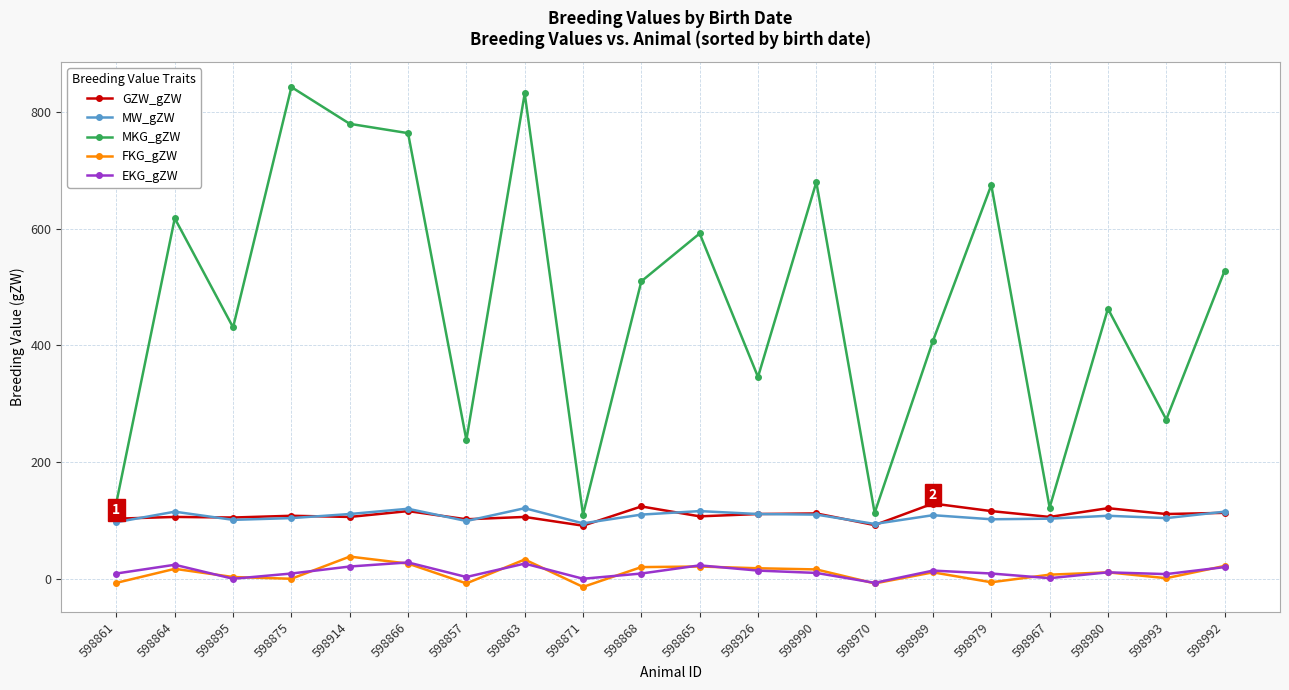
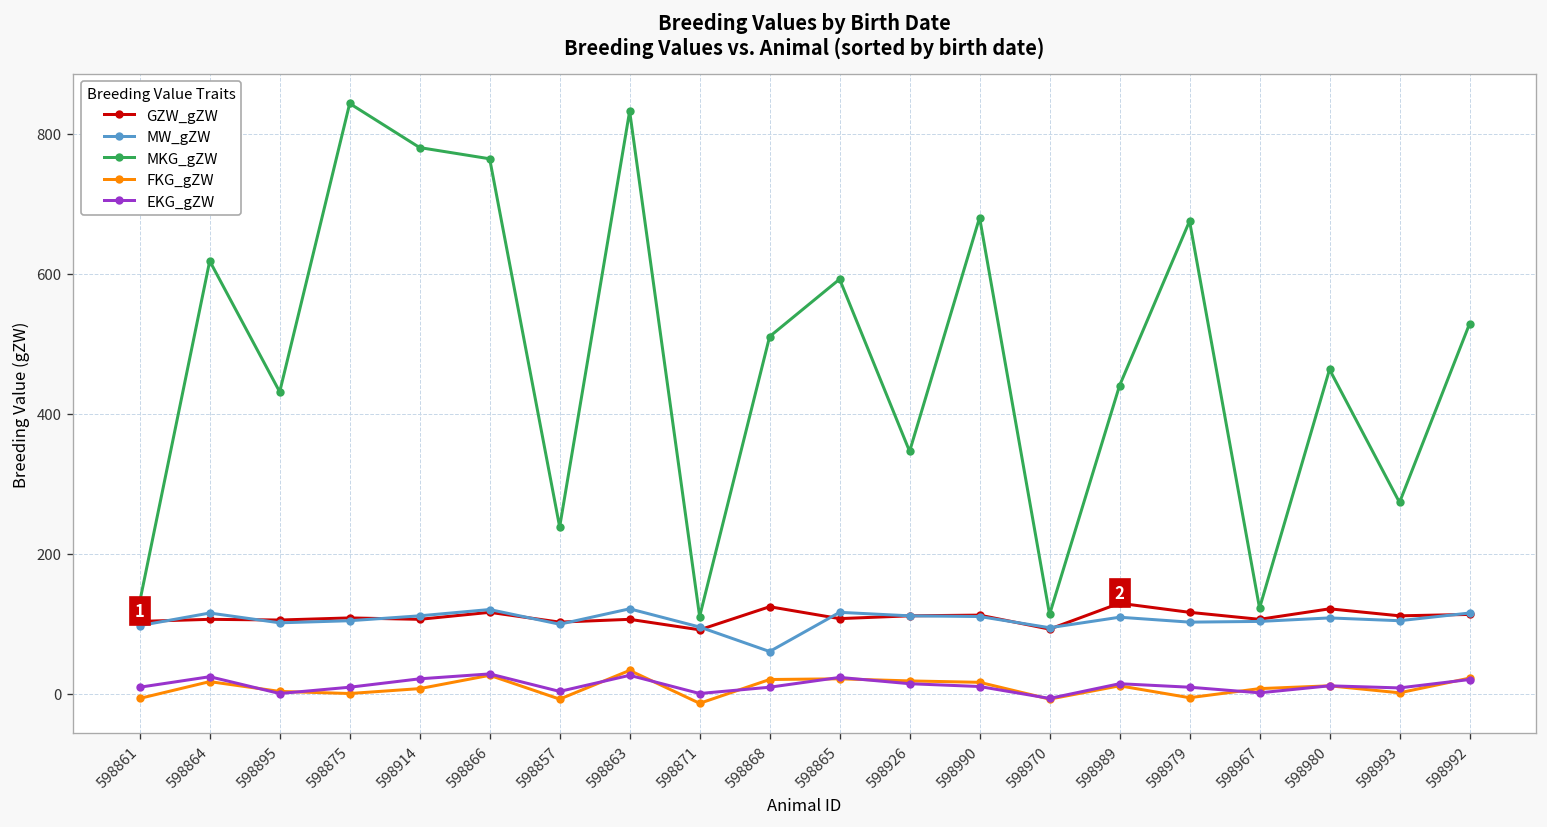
FKG_gZW, 598914: 40 -> 10
MW_gZW, 598868: 110 -> 60
MKG_gZW, 598989: 410 -> 440
